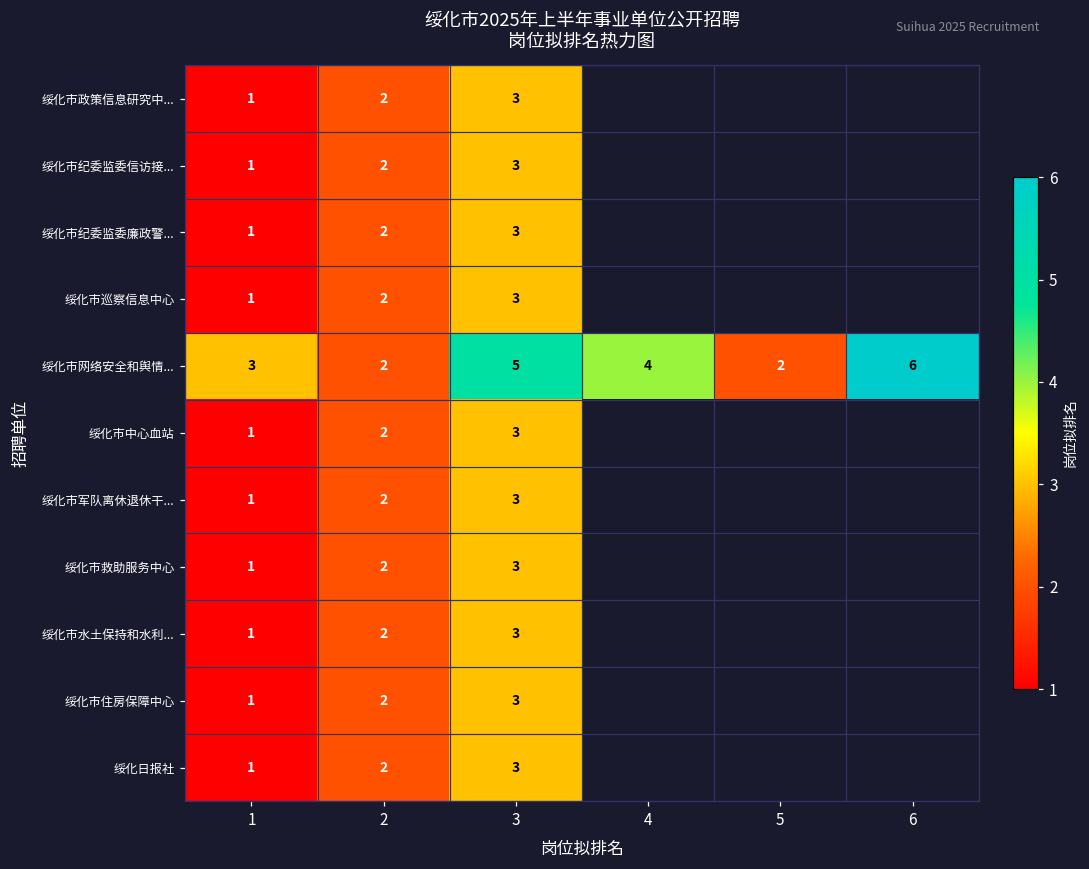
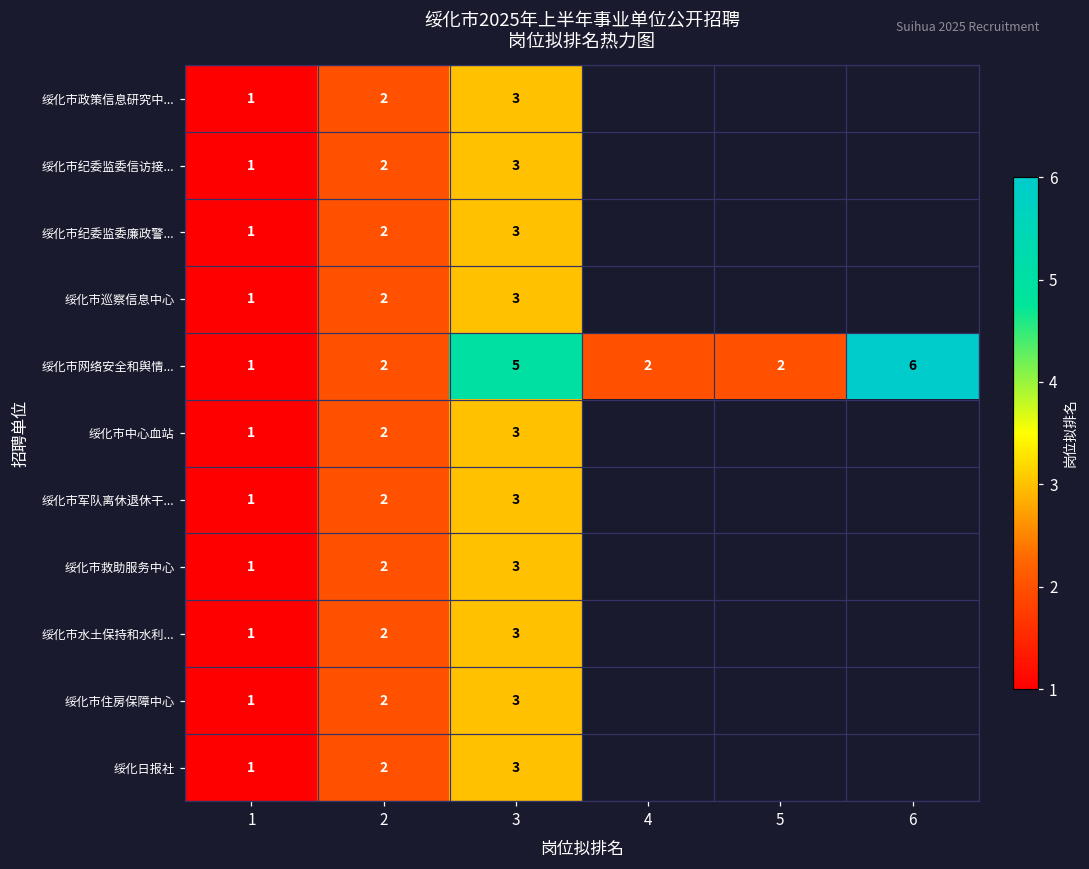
绥化市网络安全和舆情..., 1: 3 -> 1
绥化市网络安全和舆情..., 4: 4 -> 2
